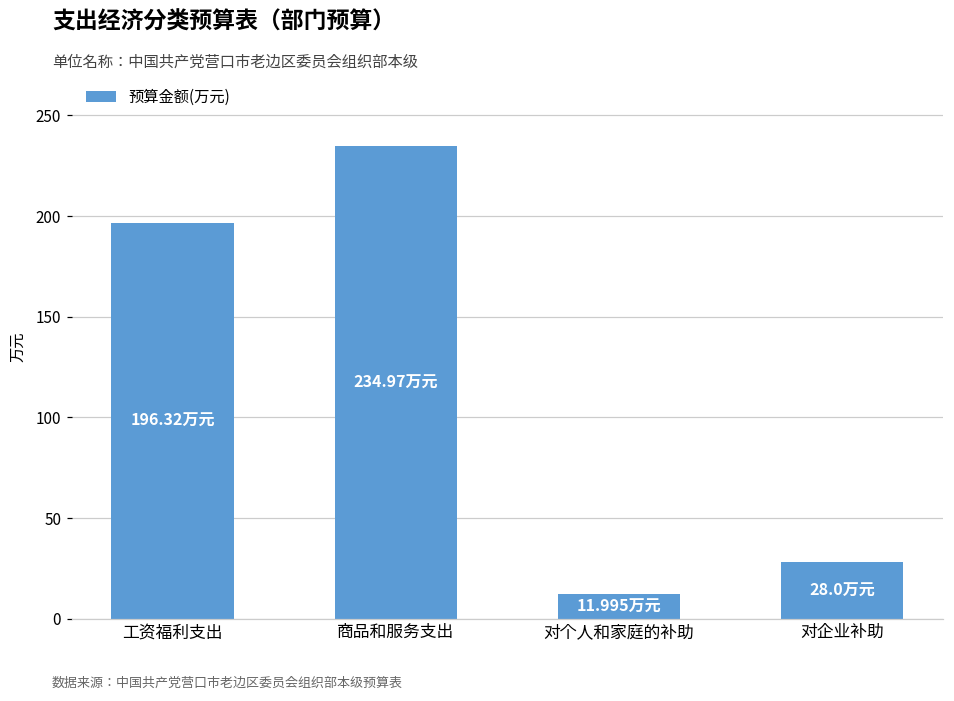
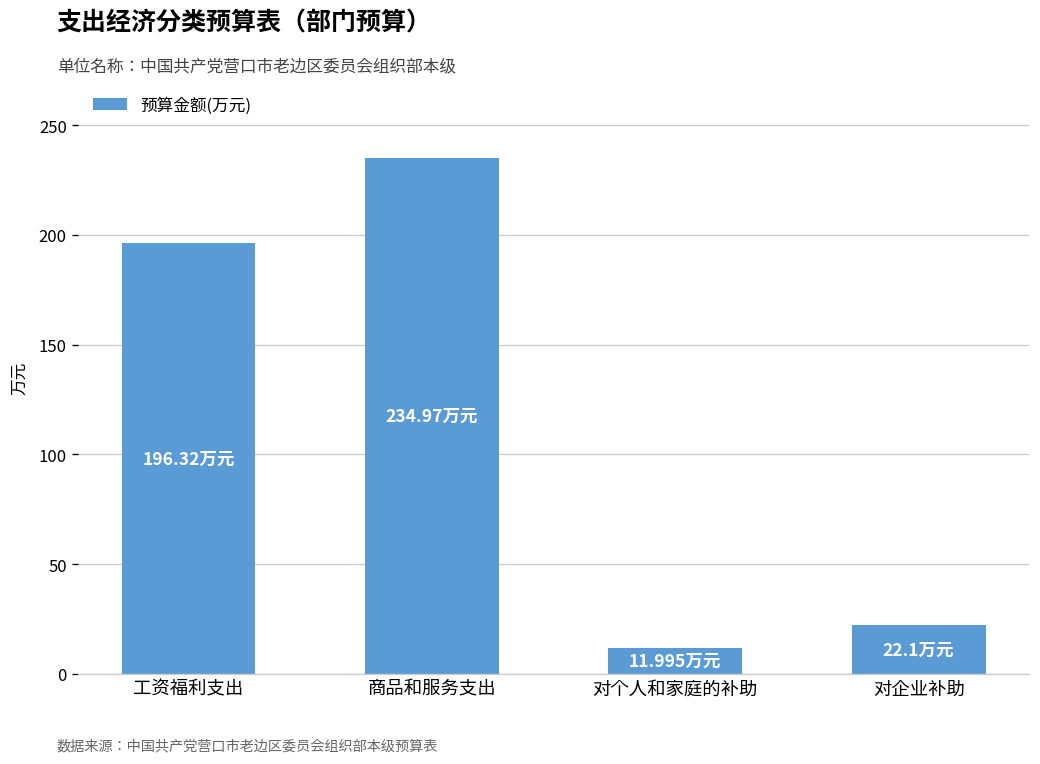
对企业补助: 28.0 -> 22.1
